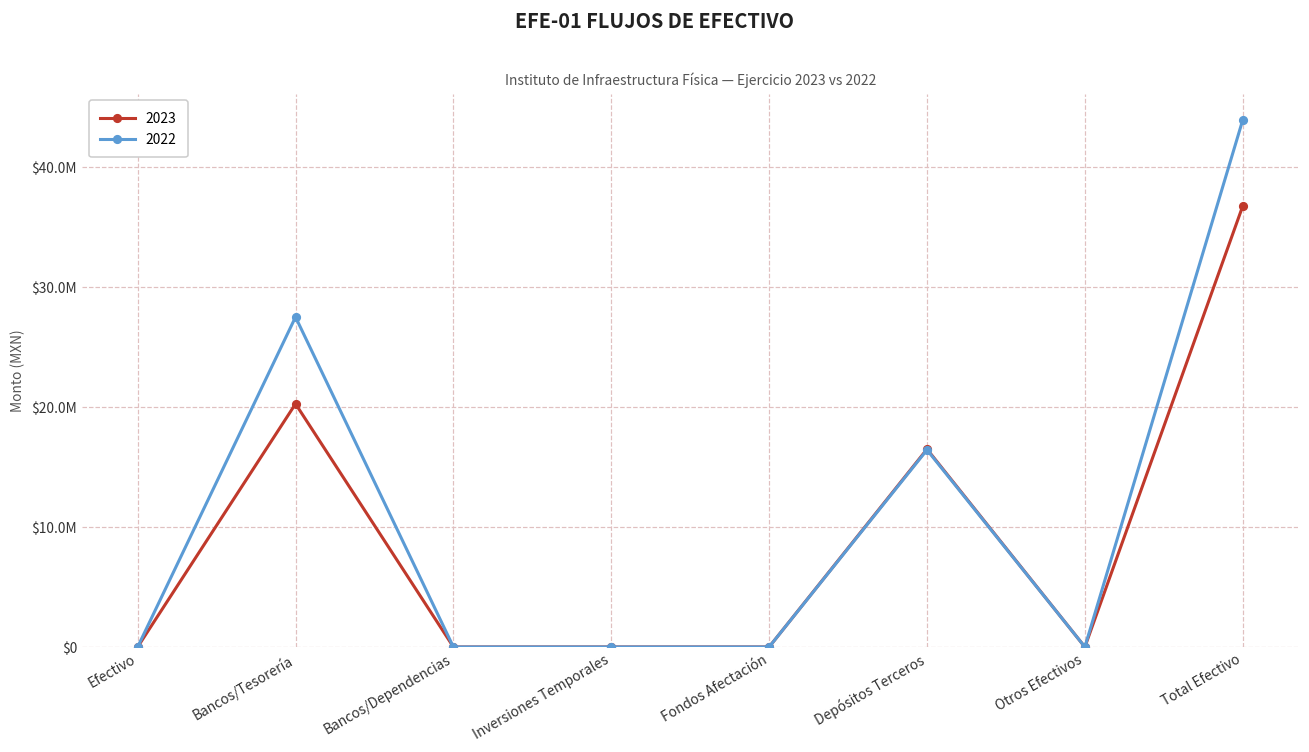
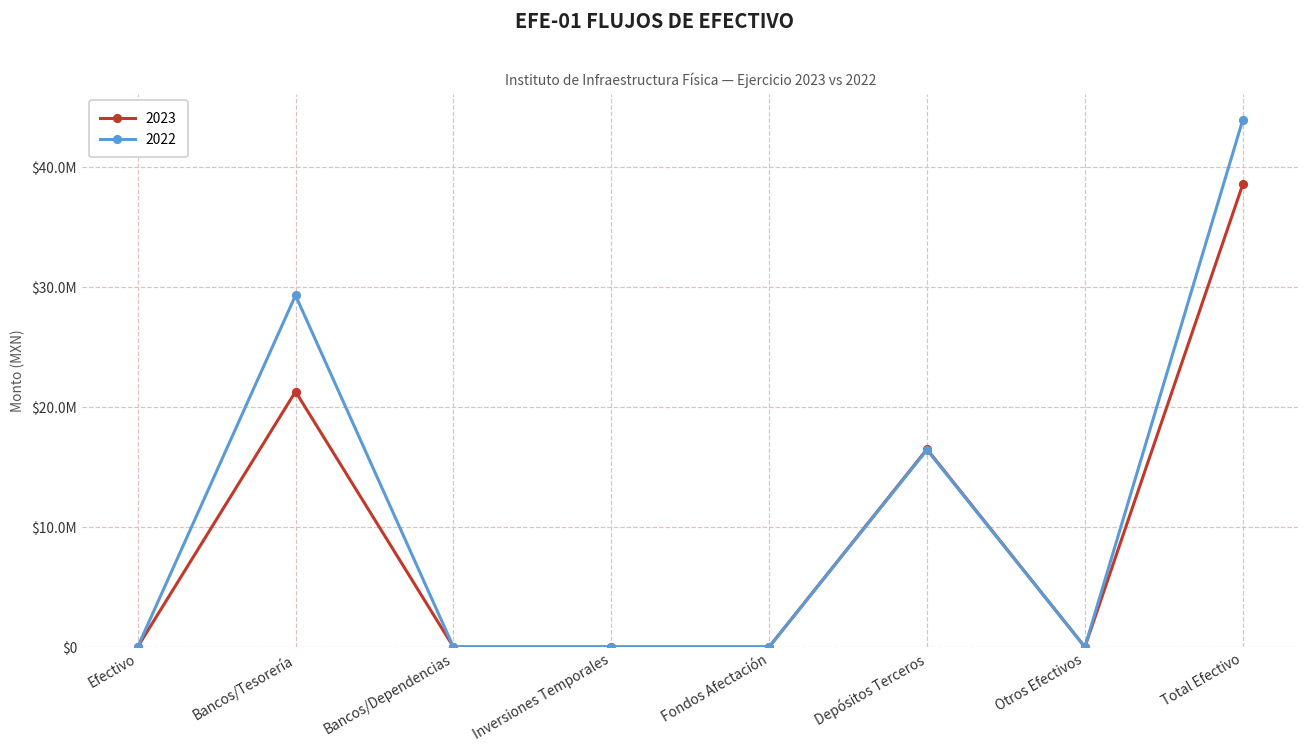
2023, Bancos/Tesorería: $20200000 -> $21300000
2022, Bancos/Tesorería: $27500000 -> $29300000
2023, Total Efectivo: $36700000 -> $38500000
